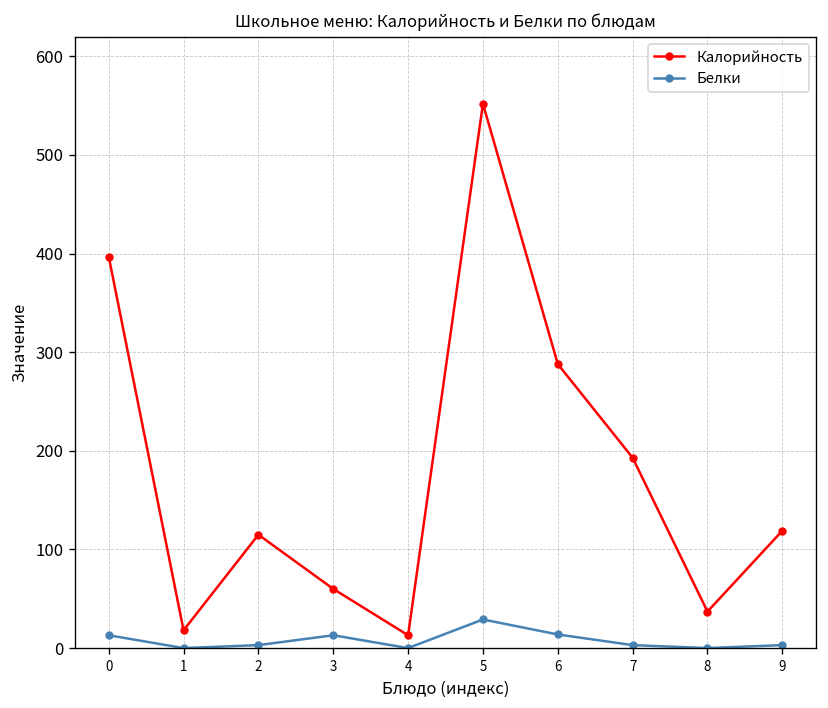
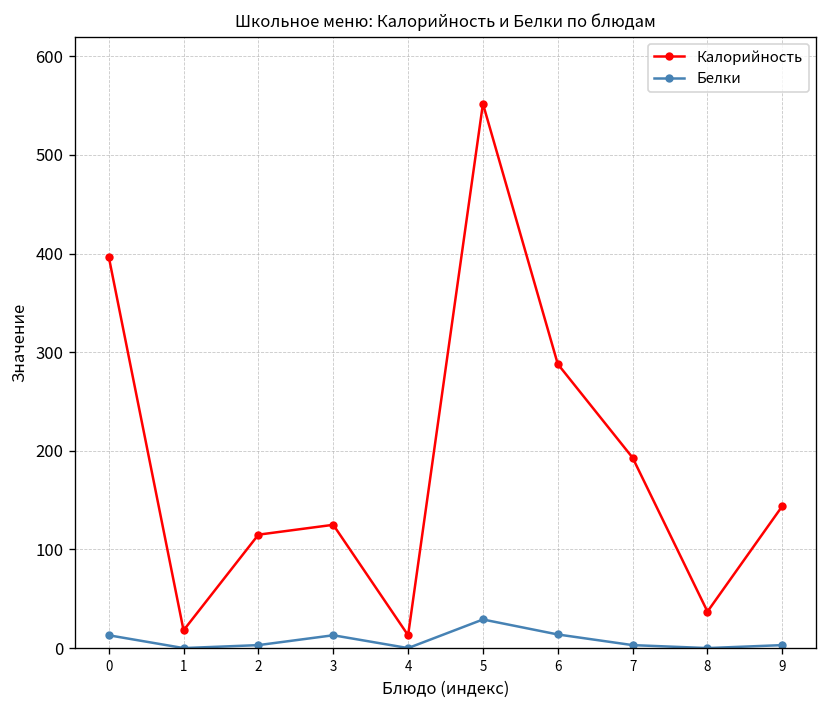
Калорийность, 3: 60 -> 130
Калорийность, 9: 120 -> 140
